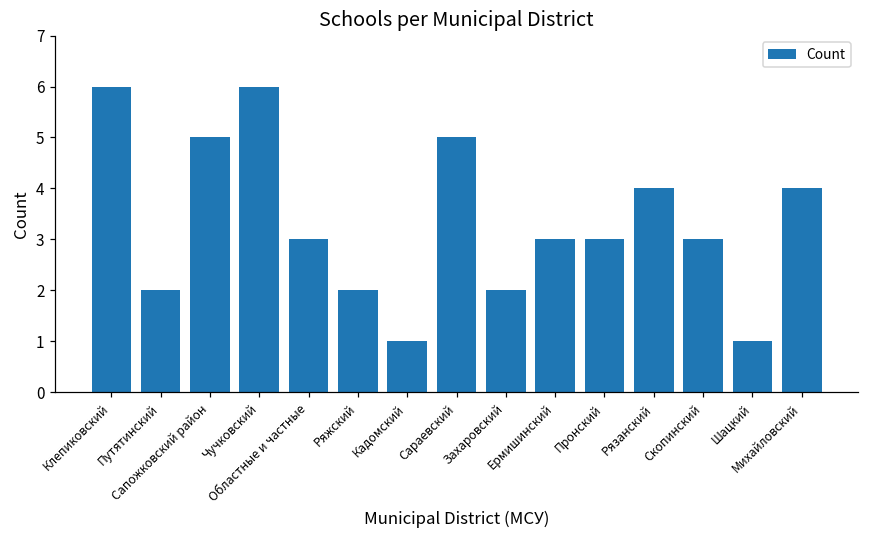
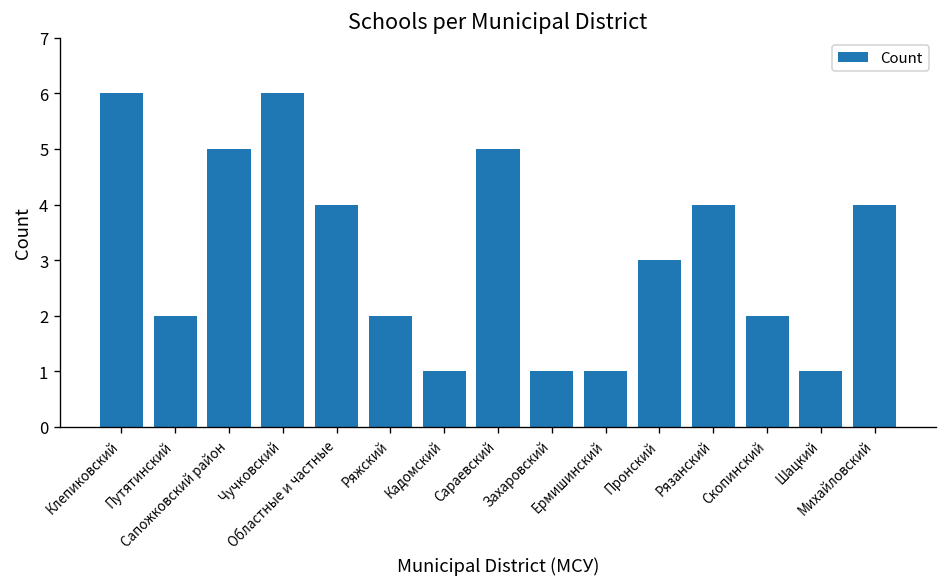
Областные и частные: 3 -> 4
Захаровский: 2 -> 1
Ермишинский: 3 -> 1
Скопинский: 3 -> 2
